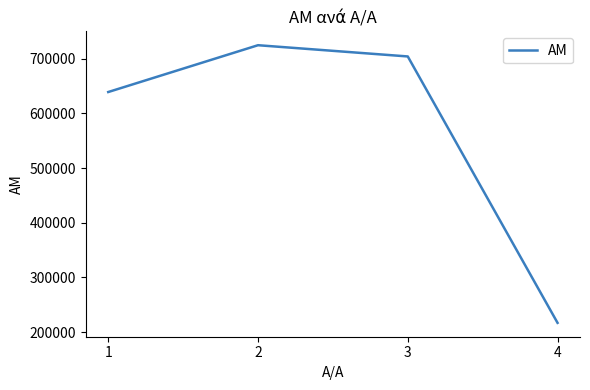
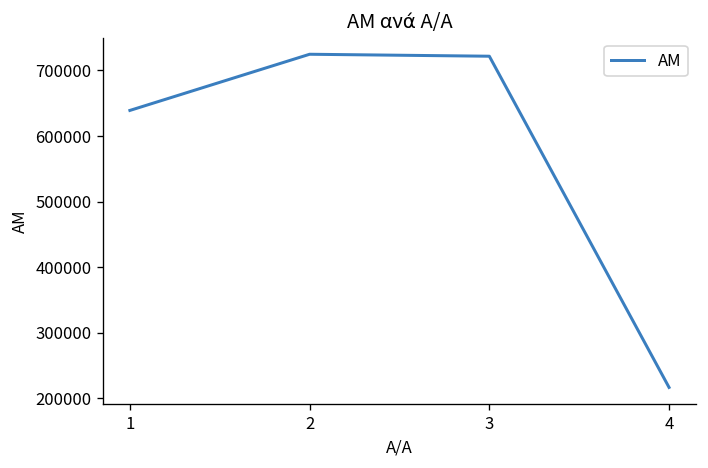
3: 700000 -> 720000
